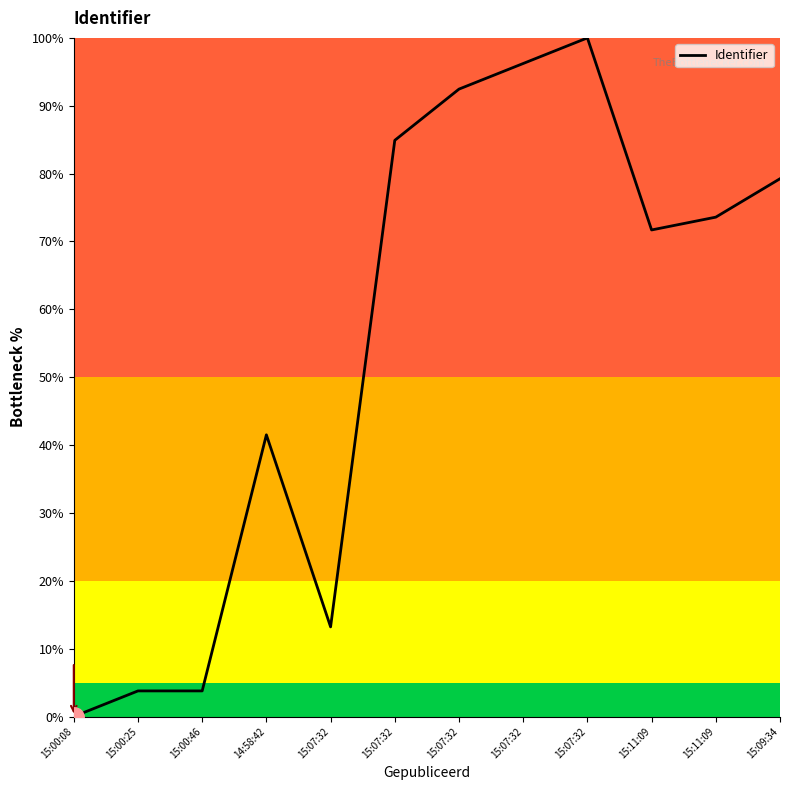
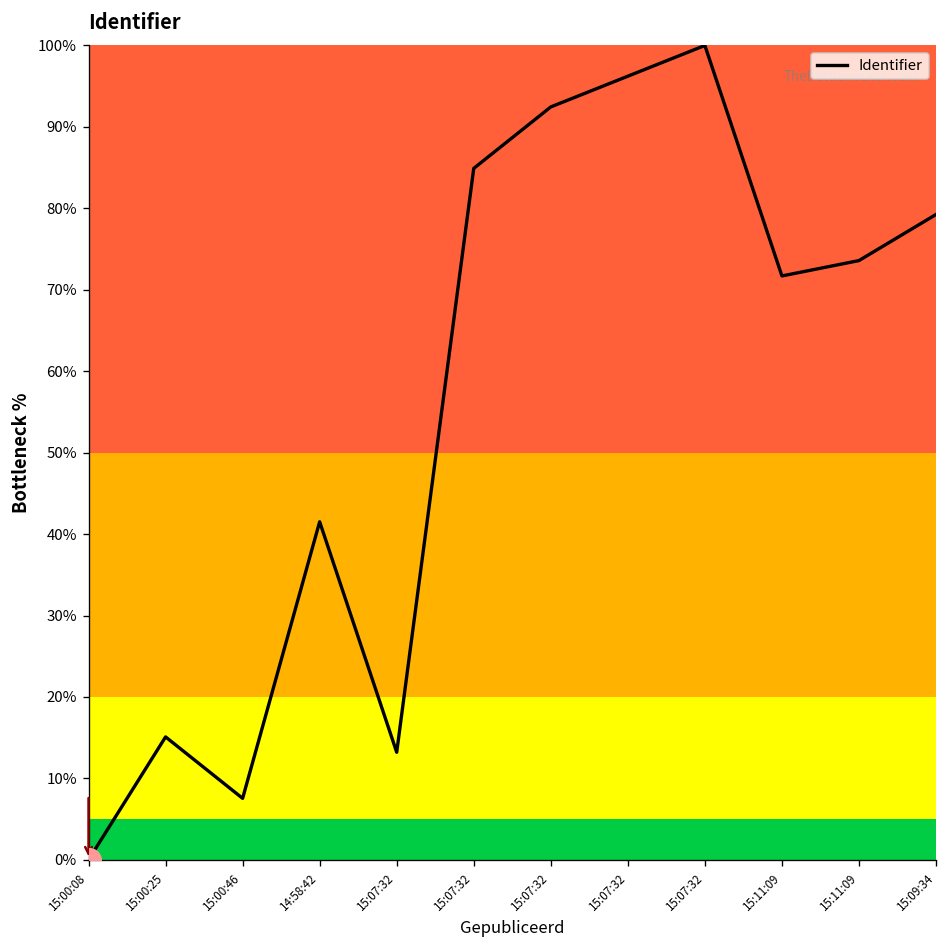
Identifier, 15:00:25: 4% -> 15%
Identifier, 15:00:46: 4% -> 8%
